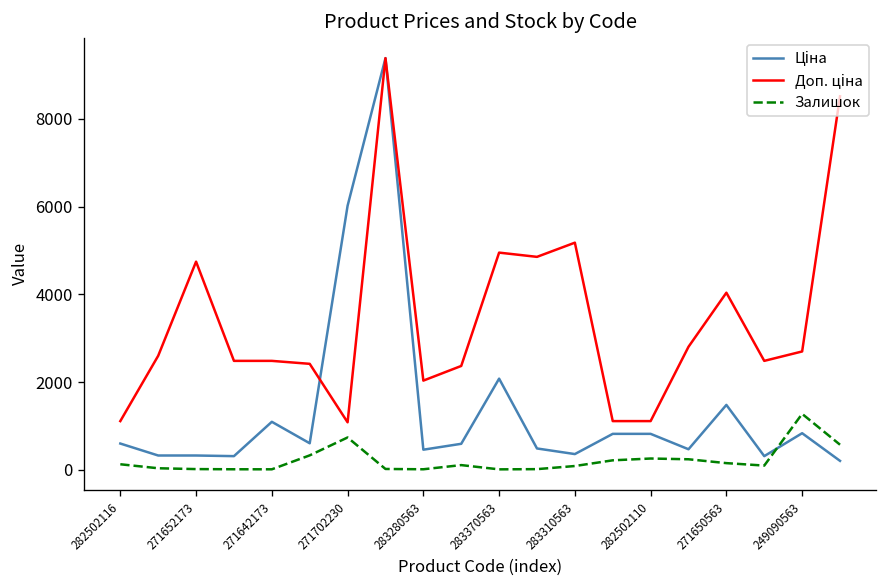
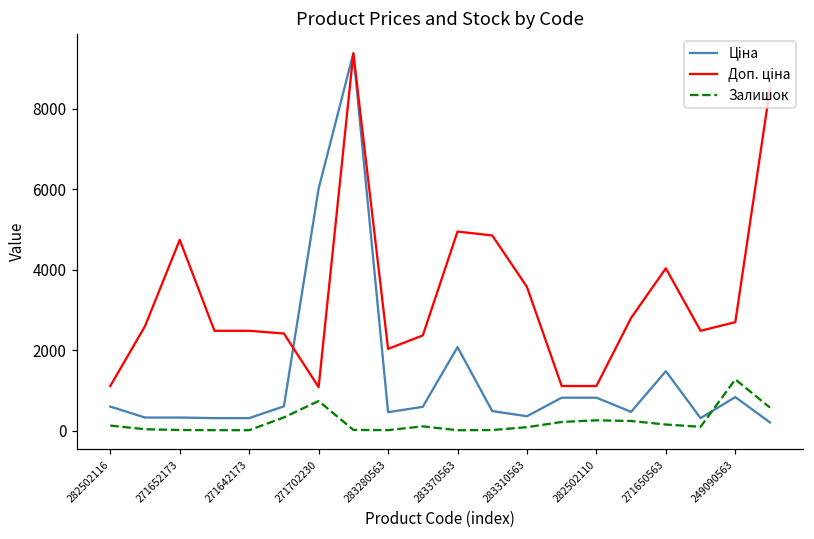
Ціна, 271642173: 1100 -> 300
Доп. ціна, 283310563: 5200 -> 3600
